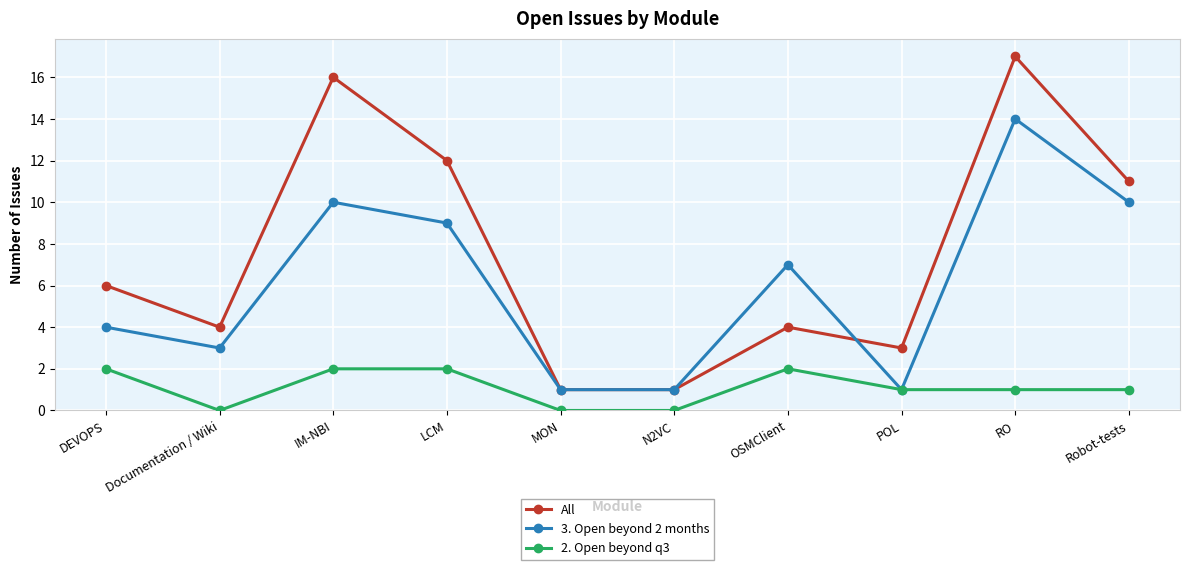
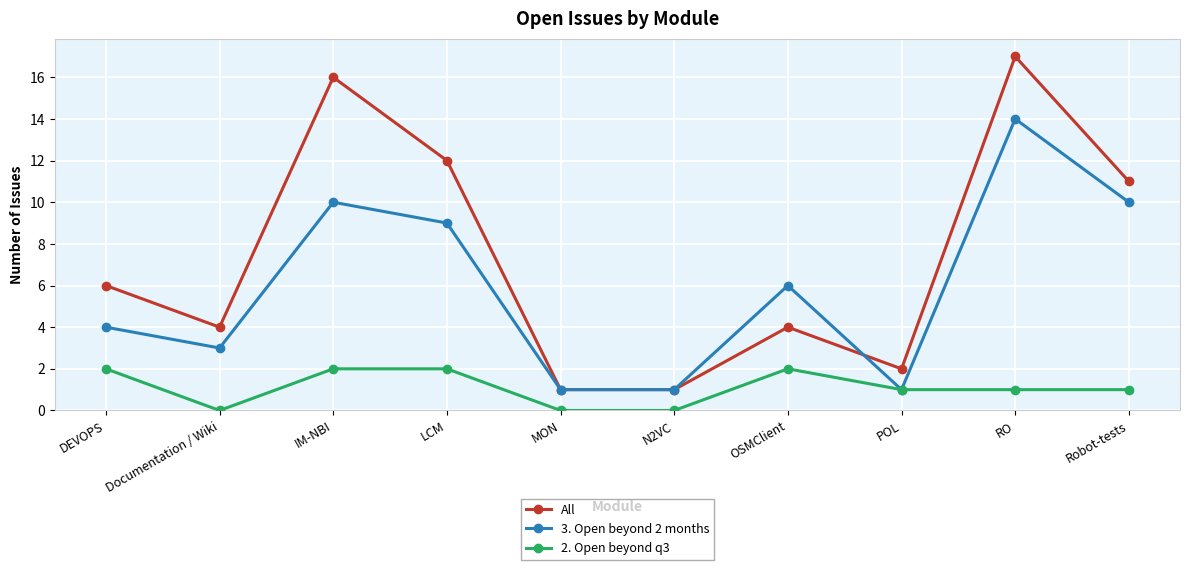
3. Open beyond 2 months, OSMClient: 7 -> 6
All, POL: 3 -> 2
